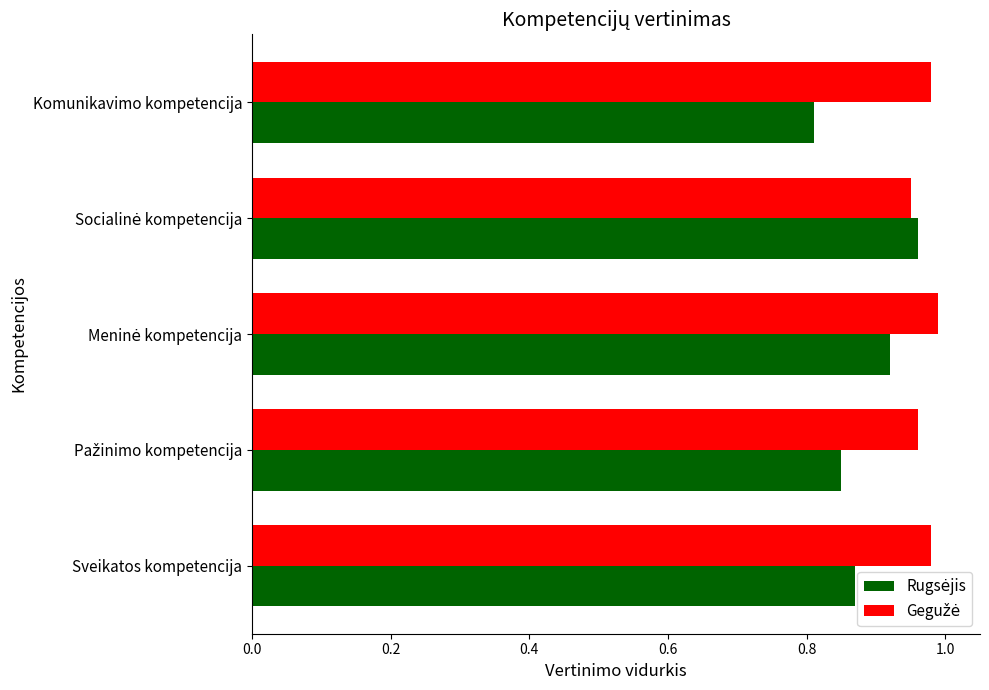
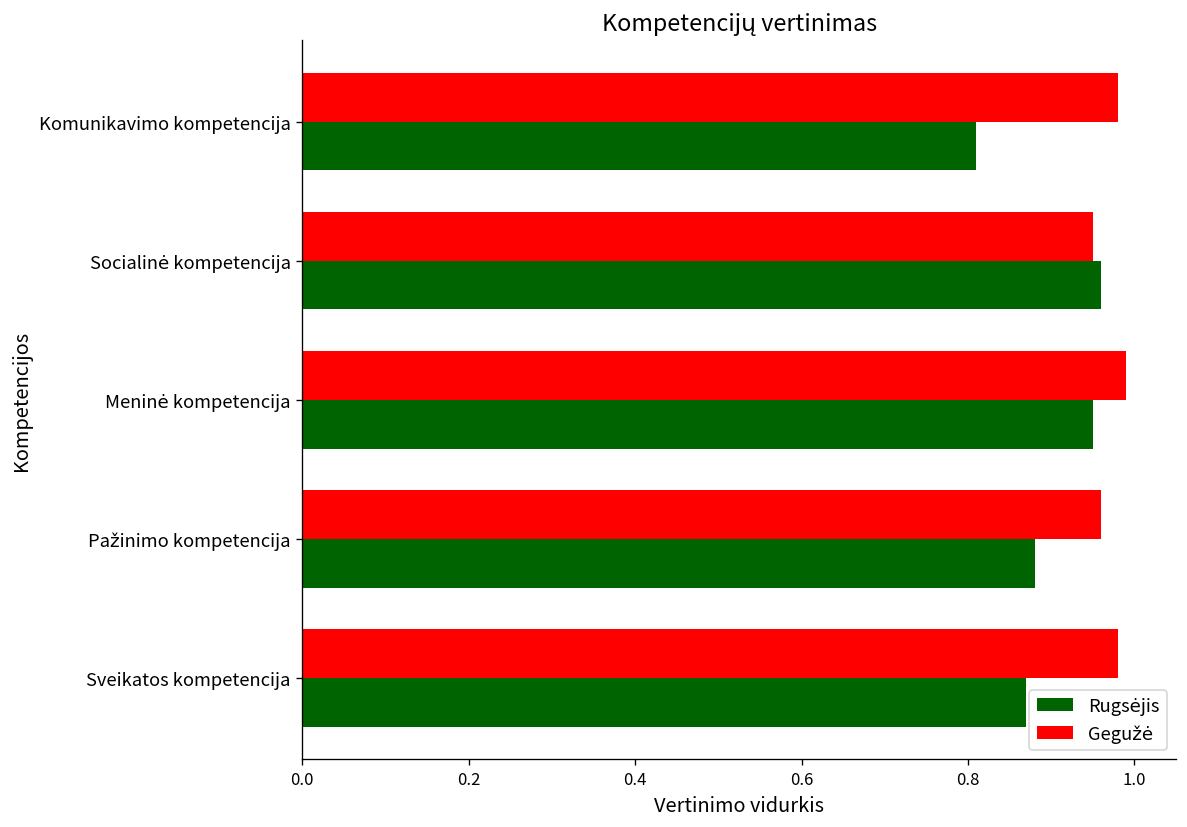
Rugsėjis, Meninė kompetencija: 0.92 -> 0.95
Rugsėjis, Pažinimo kompetencija: 0.85 -> 0.88
